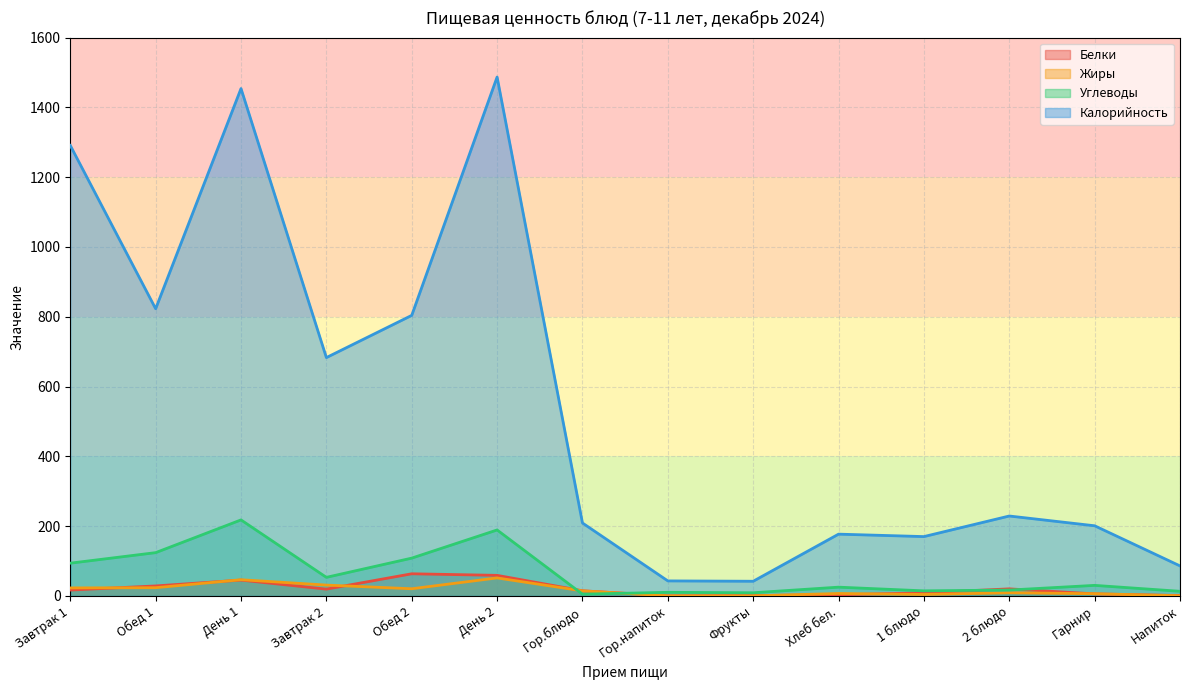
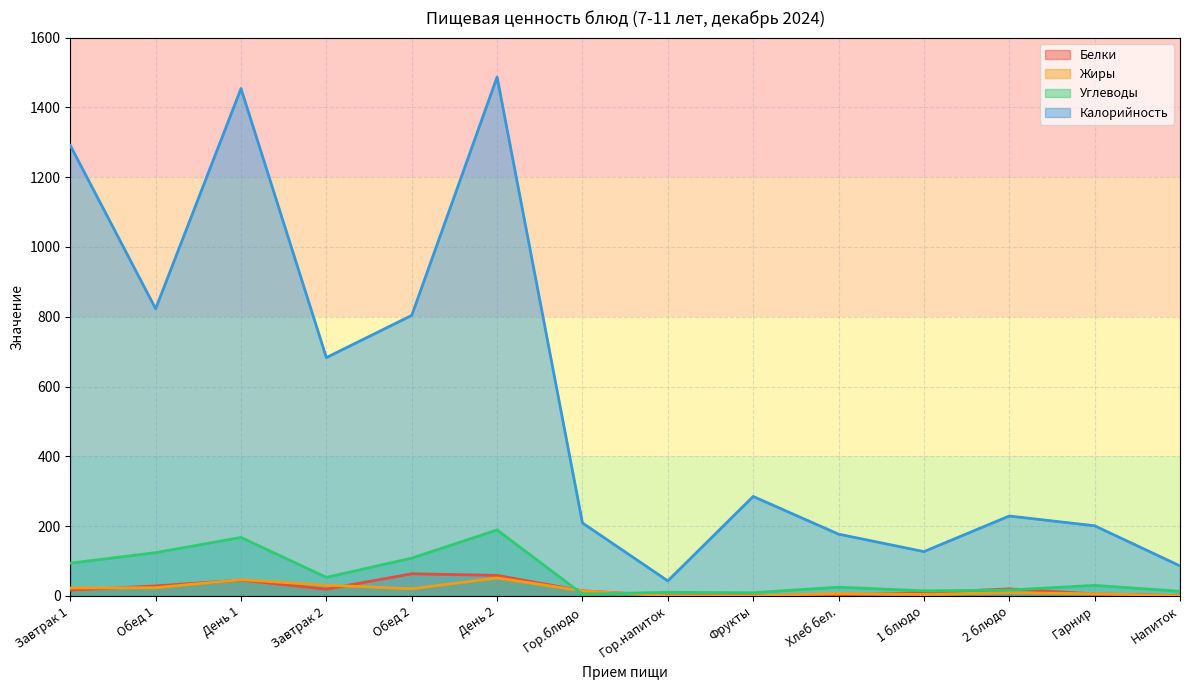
Углеводы, День 1: 220 -> 170
Калорийность, Фрукты: 40 -> 290
Калорийность, 1 блюдо: 170 -> 130
